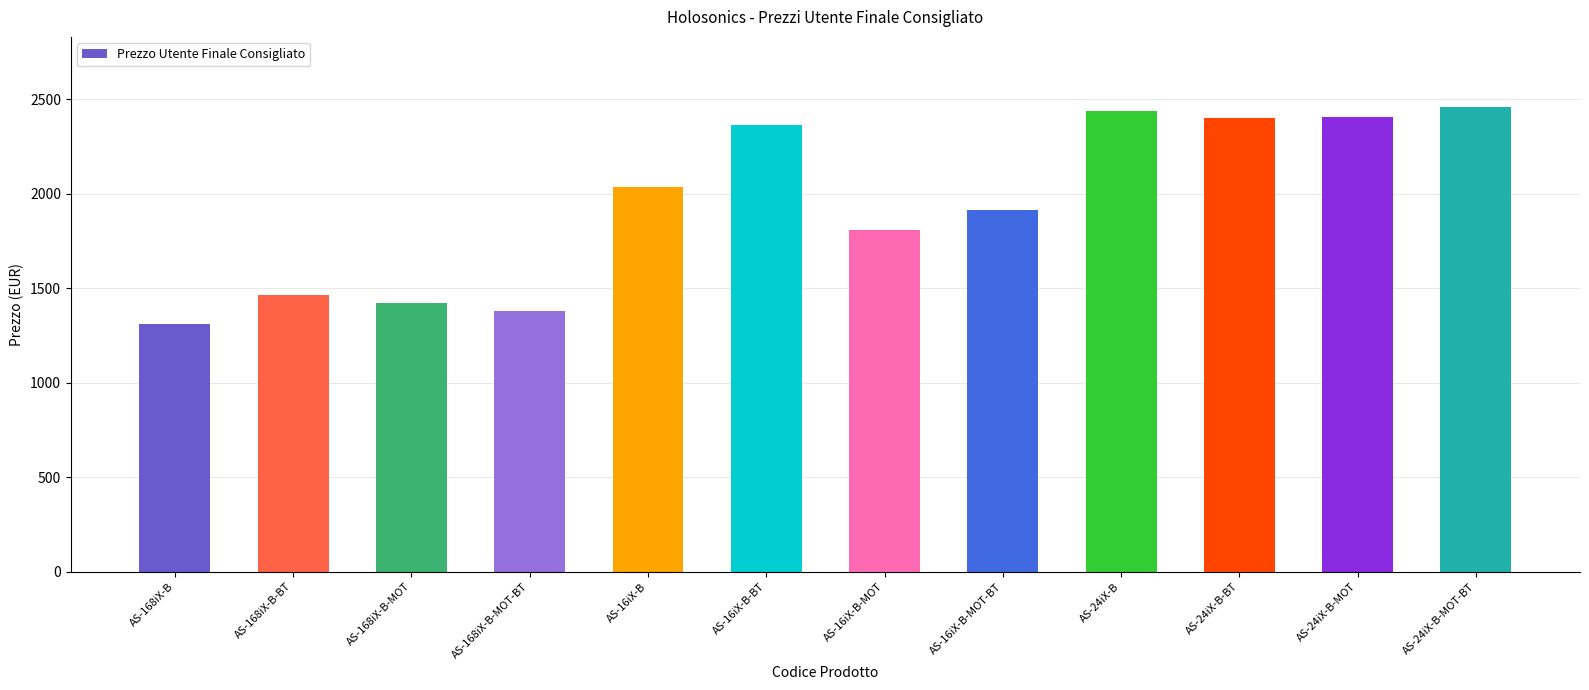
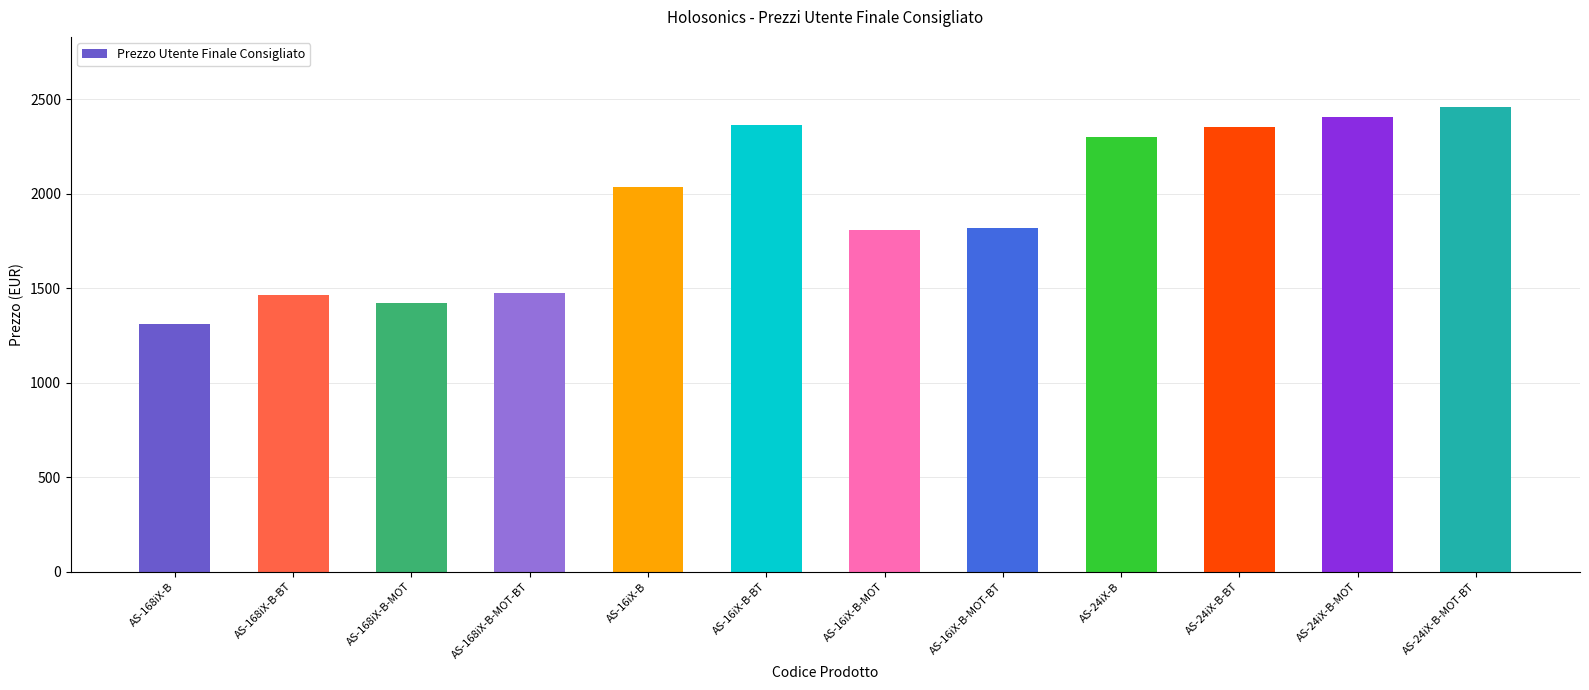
AS-168iX-B-MOT-BT: 1380 -> 1480
AS-16iX-B-MOT-BT: 1910 -> 1820
AS-24iX-B: 2440 -> 2300
AS-24iX-B-BT: 2400 -> 2350
